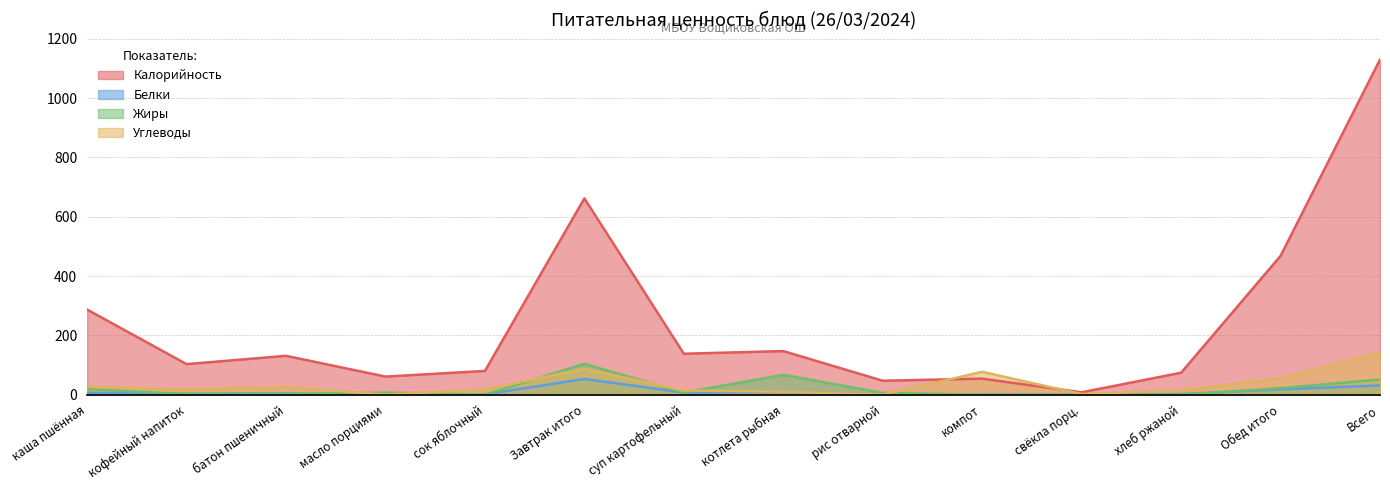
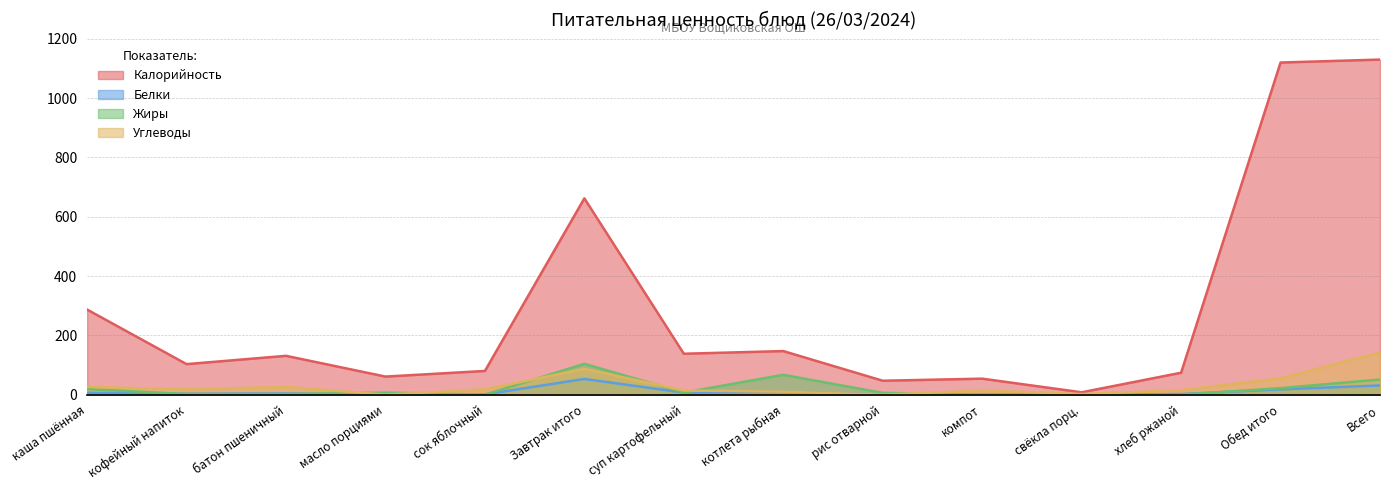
Углеводы, компот: 80 -> 10
Калорийность, Обед итого: 470 -> 1120
